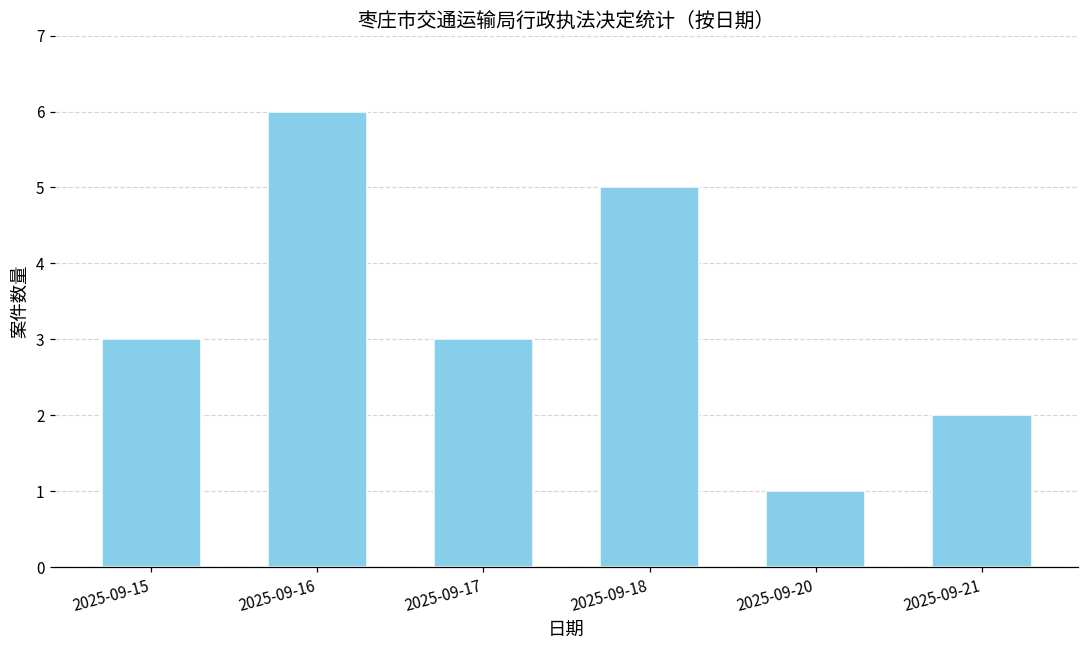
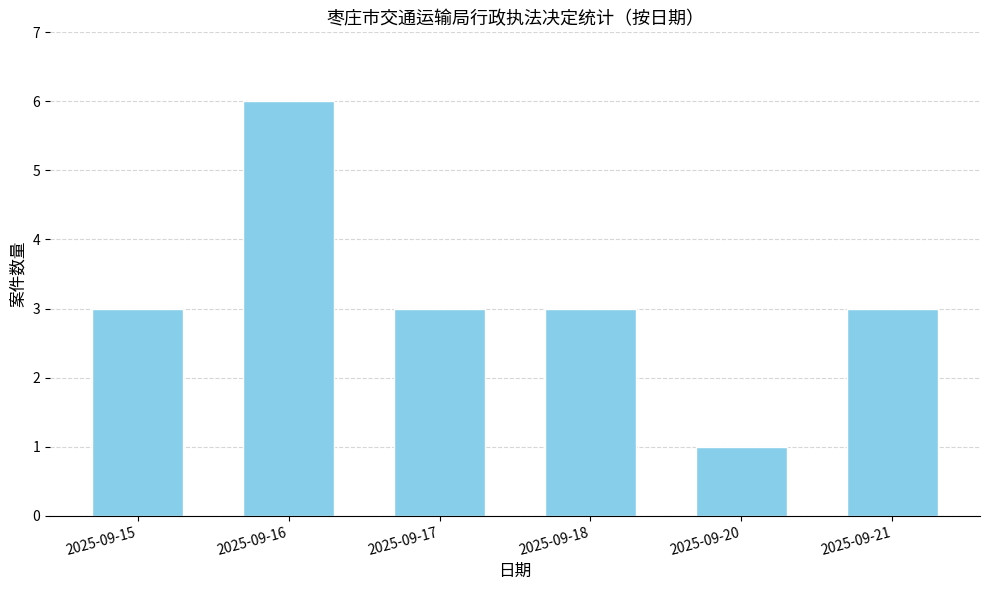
2025-09-18: 5 -> 3
2025-09-21: 2 -> 3
